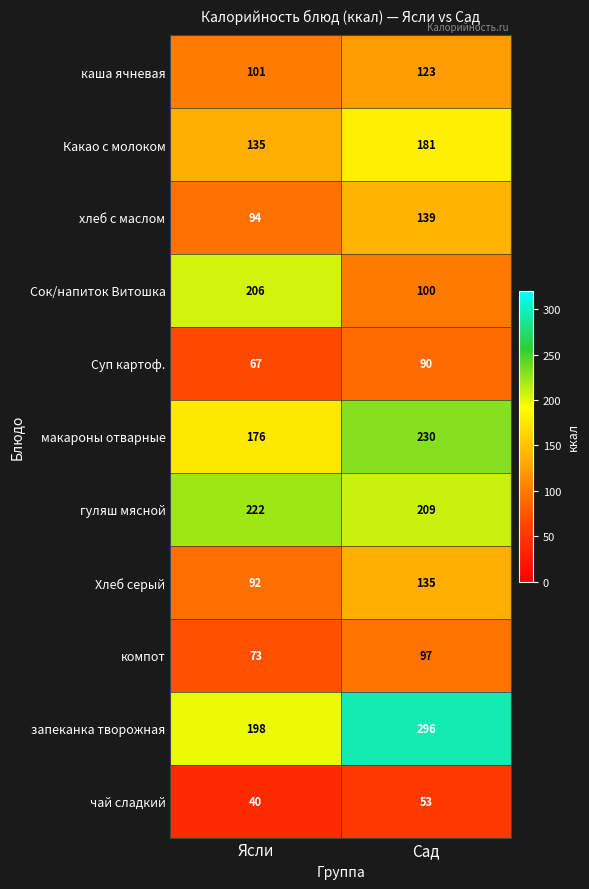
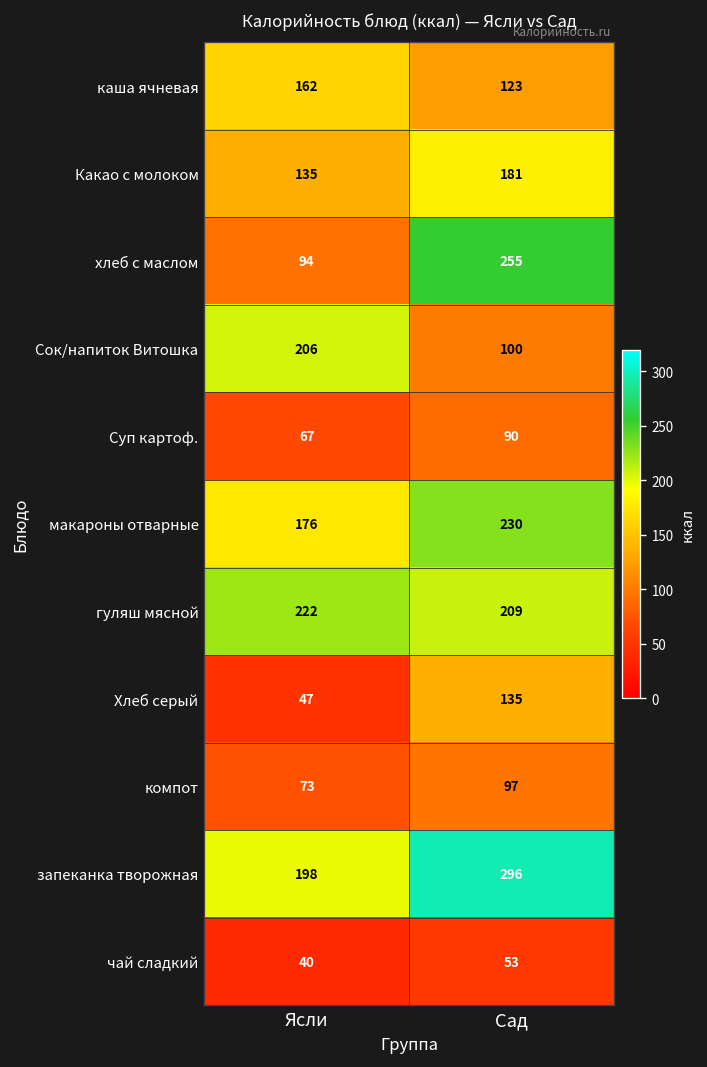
каша ячневая, Ясли: 101 -> 162
хлеб с маслом, Сад: 139 -> 255
Хлеб серый, Ясли: 92 -> 47
